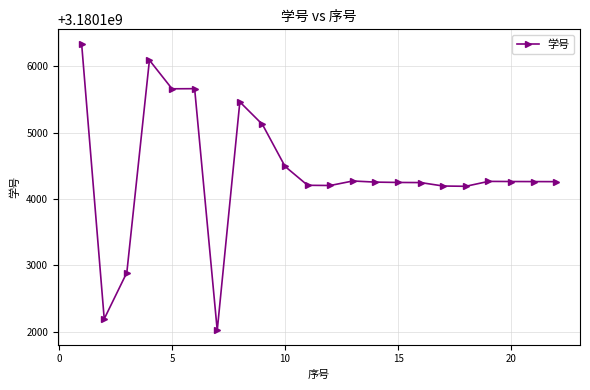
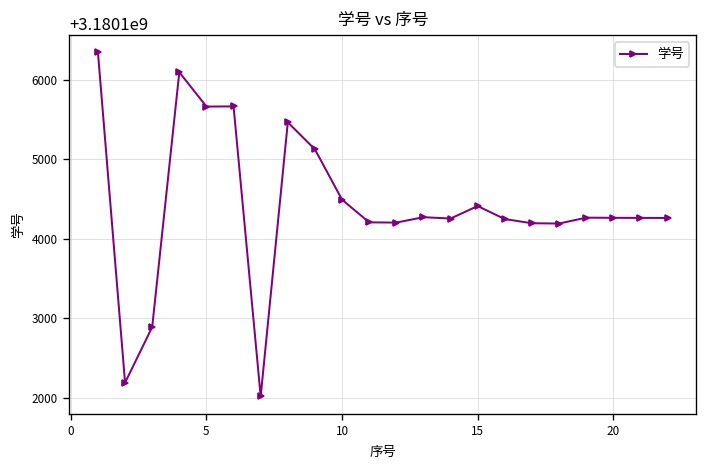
15: 3180104300 -> 3180104400
